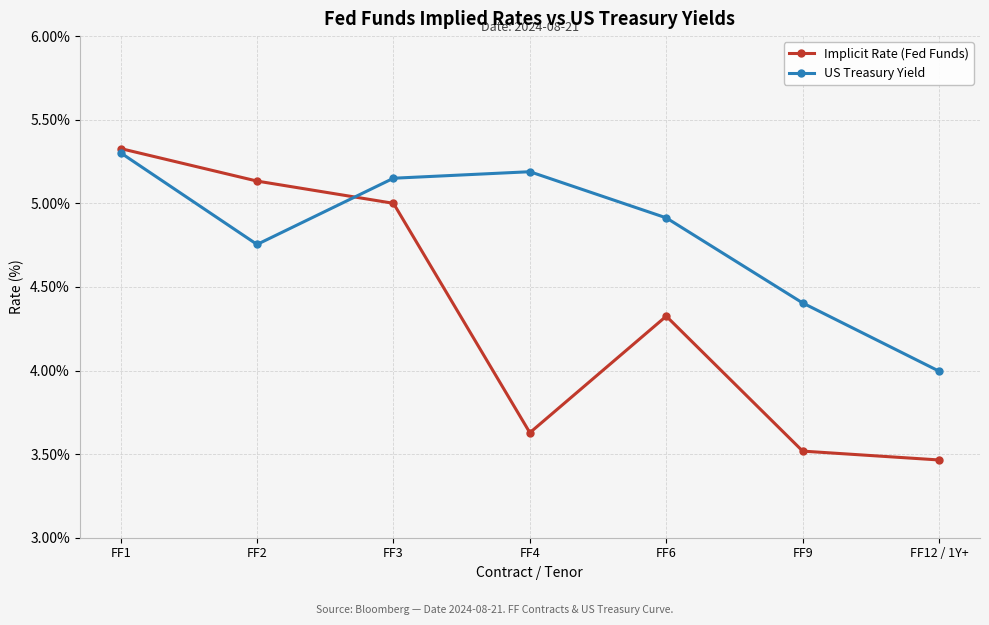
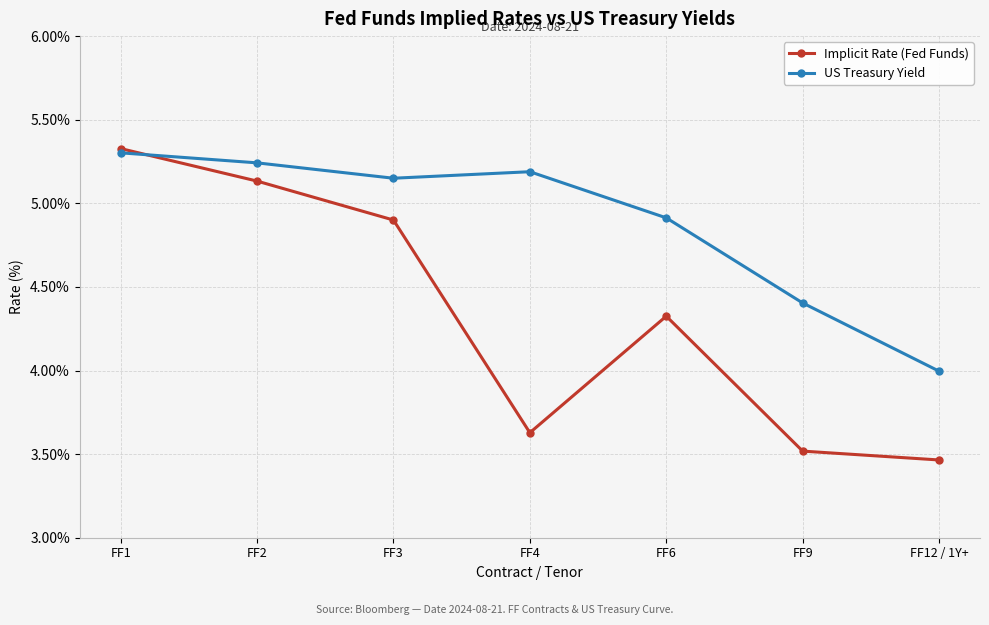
US Treasury Yield, FF2: 4.75% -> 5.24%
Implicit Rate (Fed Funds), FF3: 5.0% -> 4.9%
